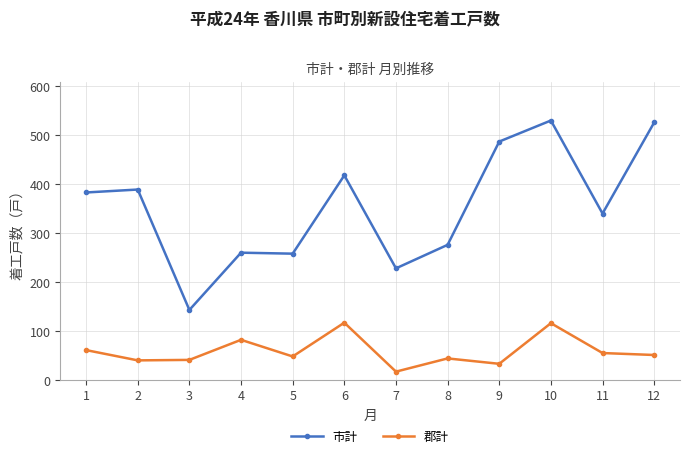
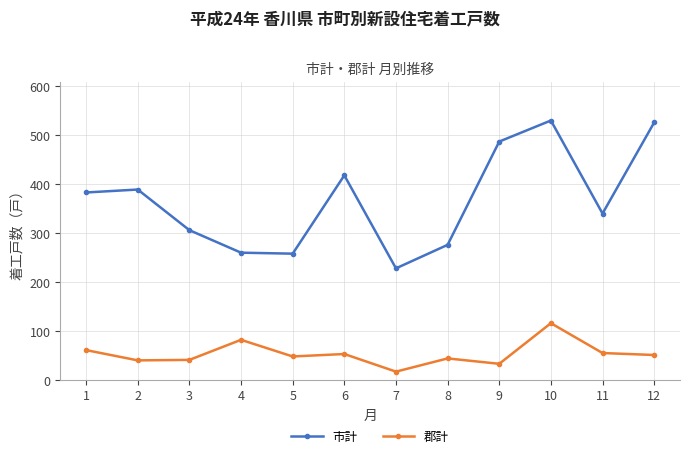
市計, 3: 140 -> 310
郡計, 6: 120 -> 50
